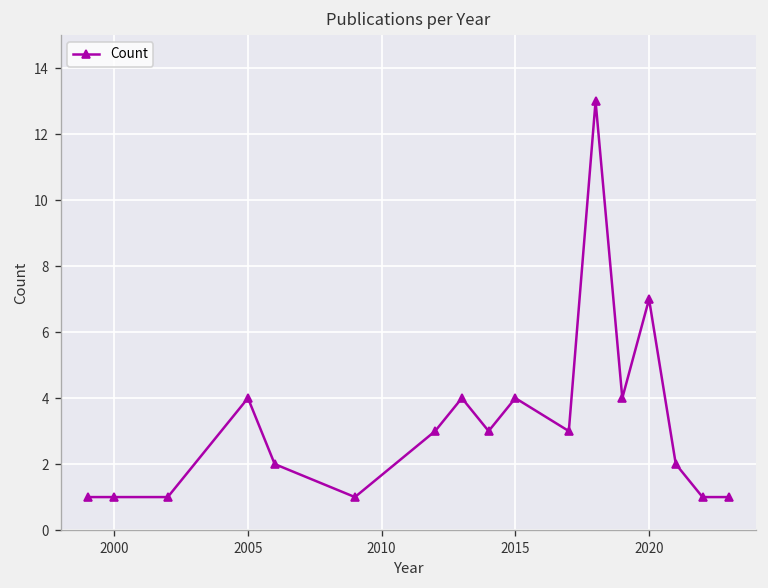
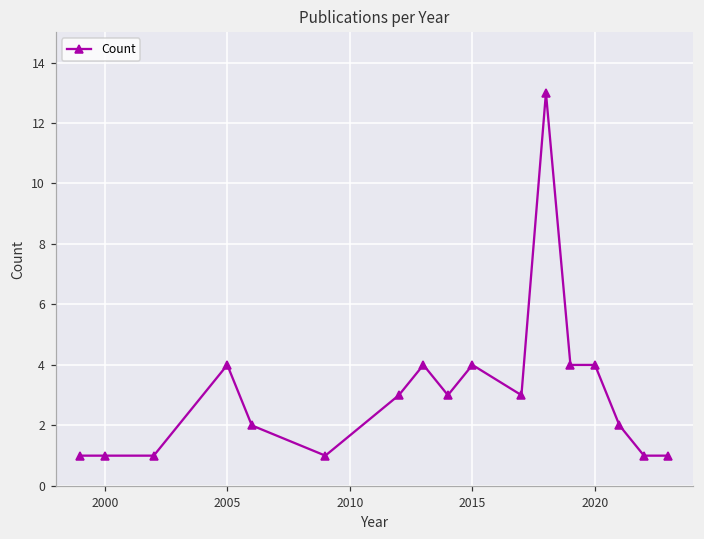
2020: 7 -> 4
